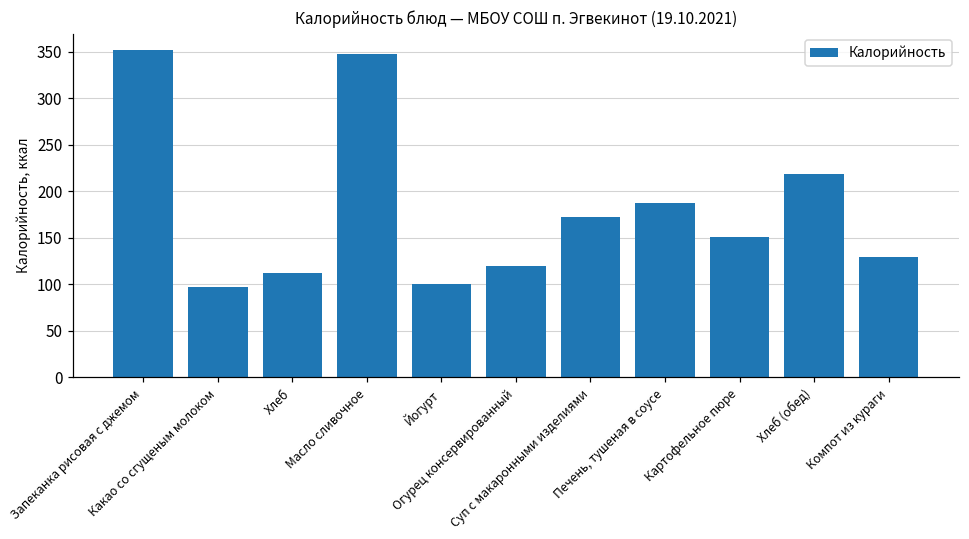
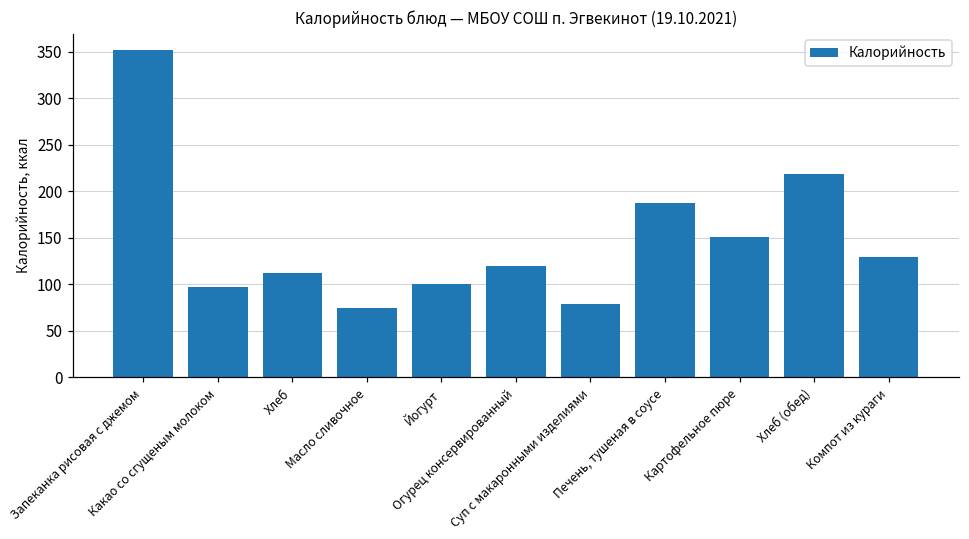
Масло сливочное: 350 -> 70
Суп с макаронными изделиями: 170 -> 80
